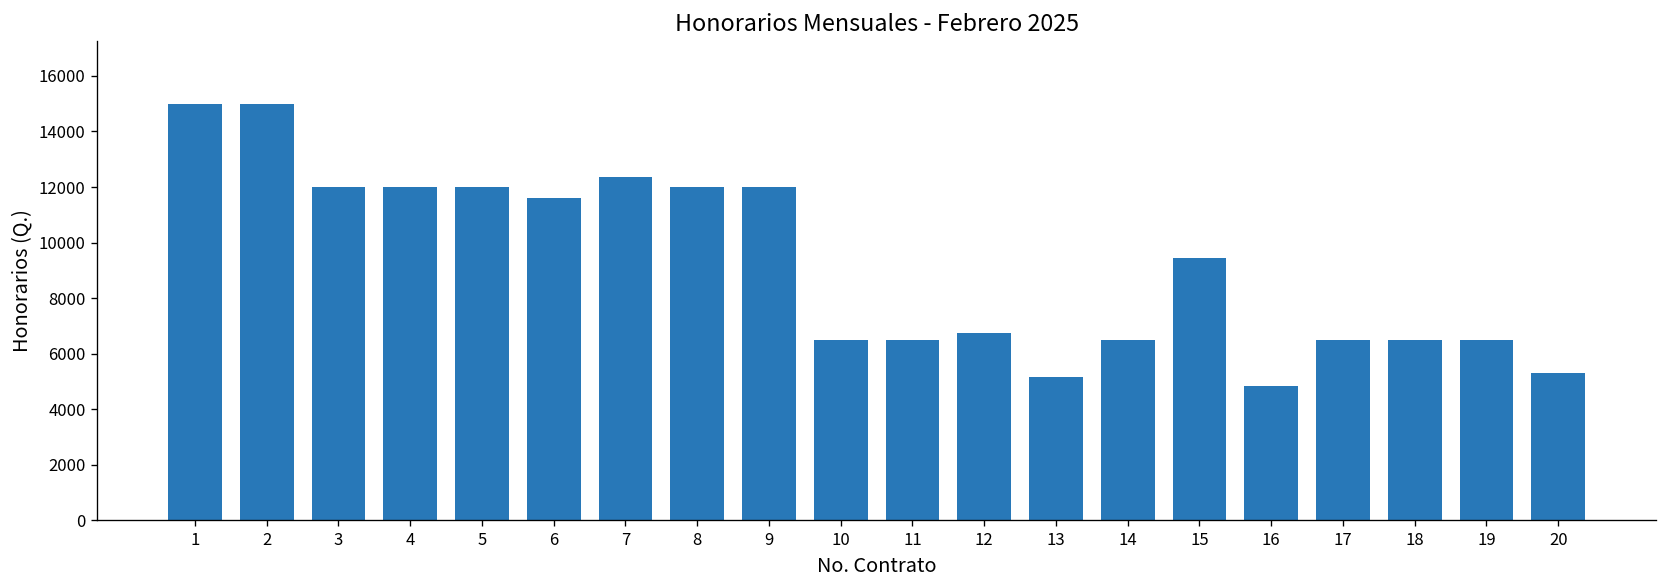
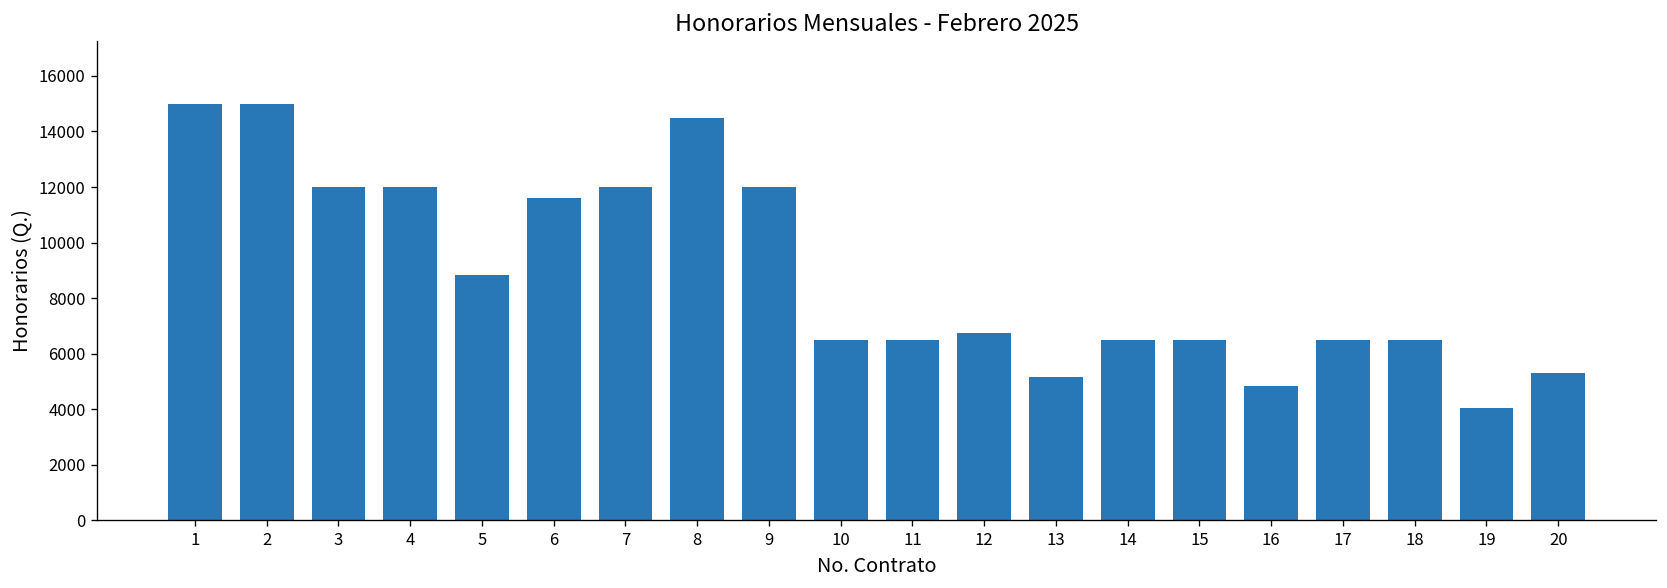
5: 12000 -> 8800
7: 12400 -> 12000
8: 12000 -> 14500
15: 9500 -> 6500
19: 6500 -> 4000
